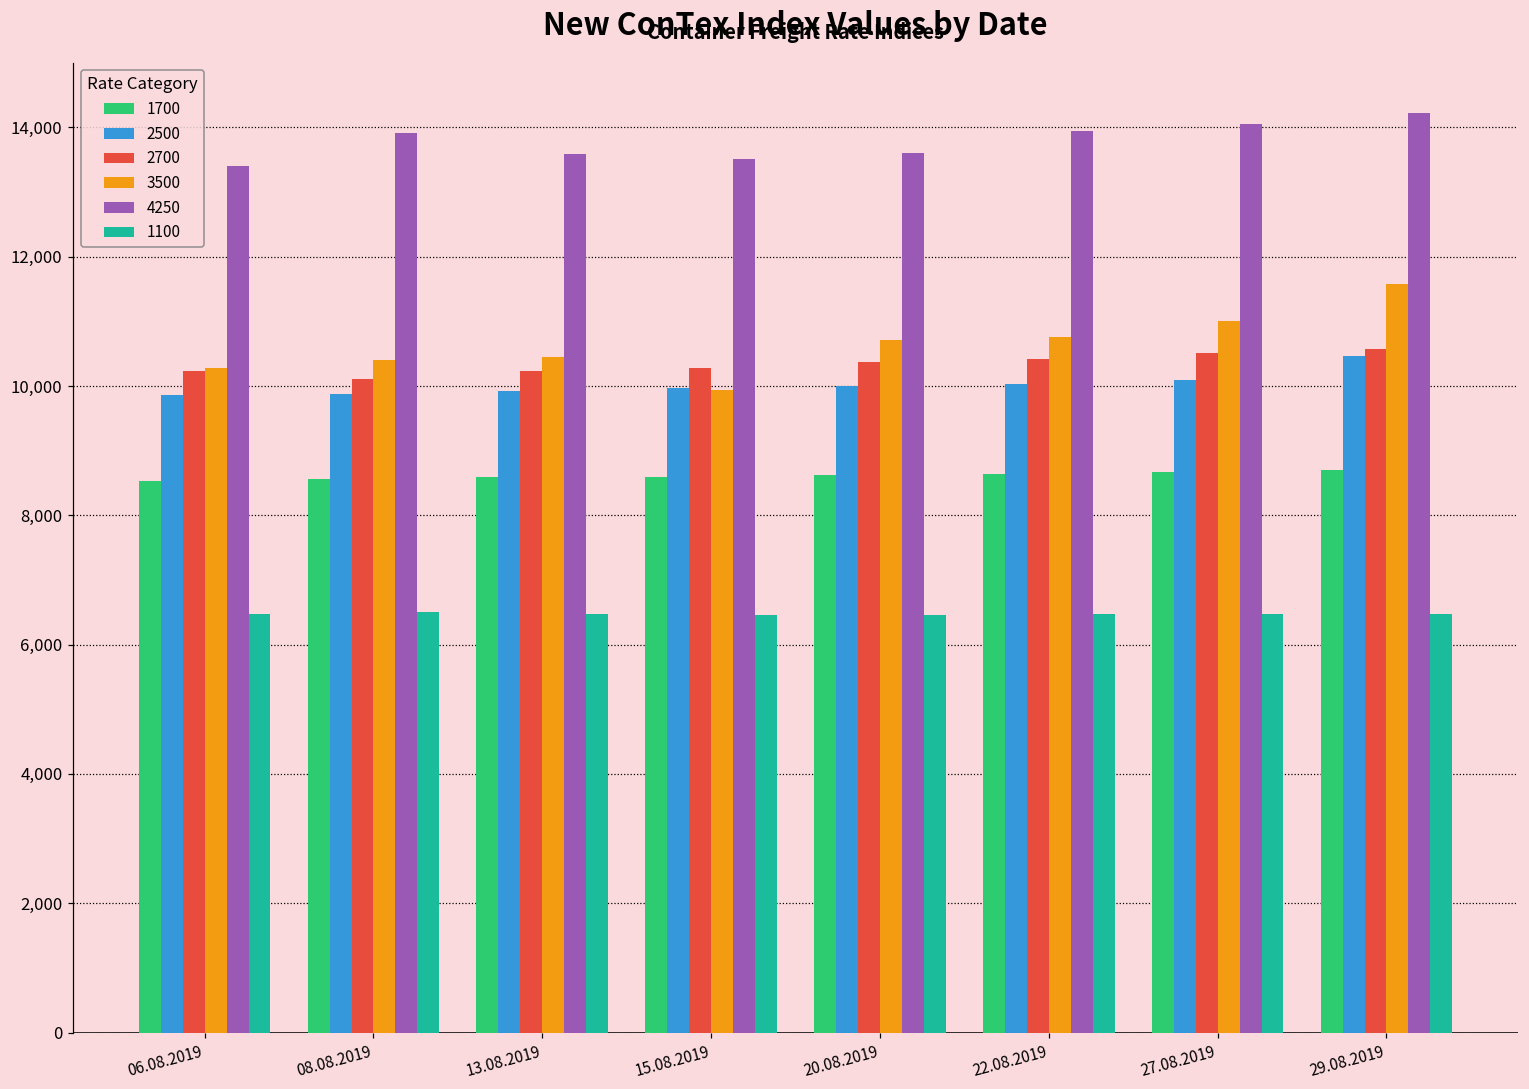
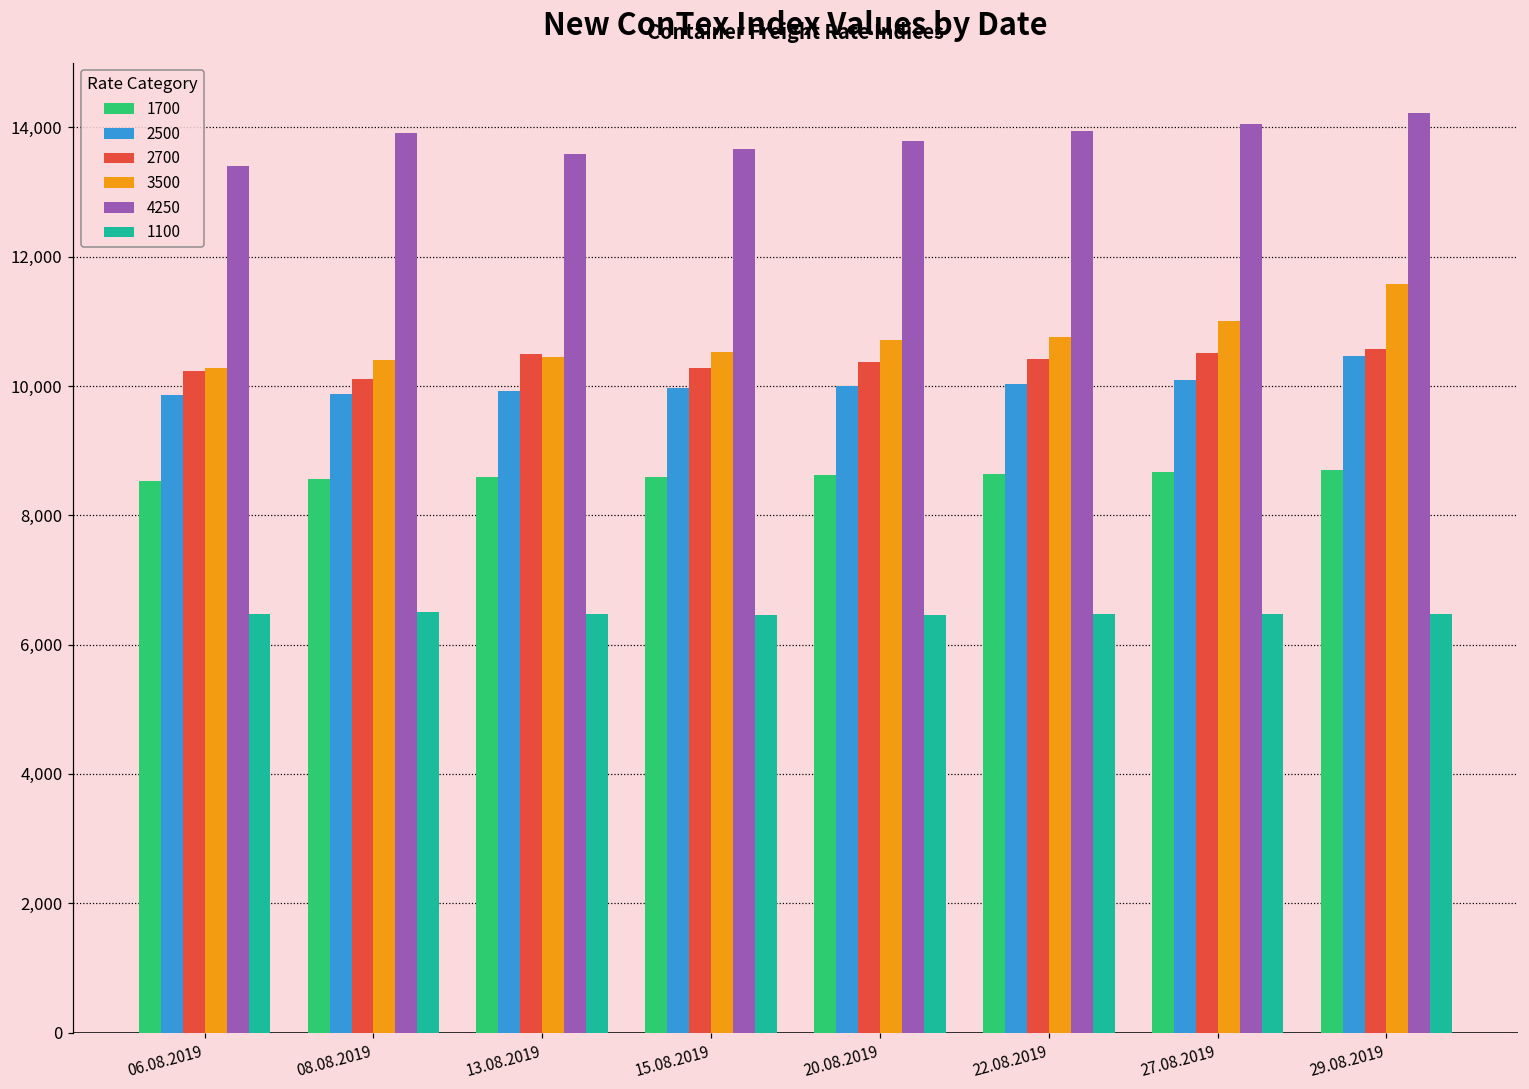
2700, 13.08.2019: 10,200 -> 10,500
3500, 15.08.2019: 9,900 -> 10,500
4250, 15.08.2019: 13,500 -> 13,700
4250, 20.08.2019: 13,600 -> 13,800
